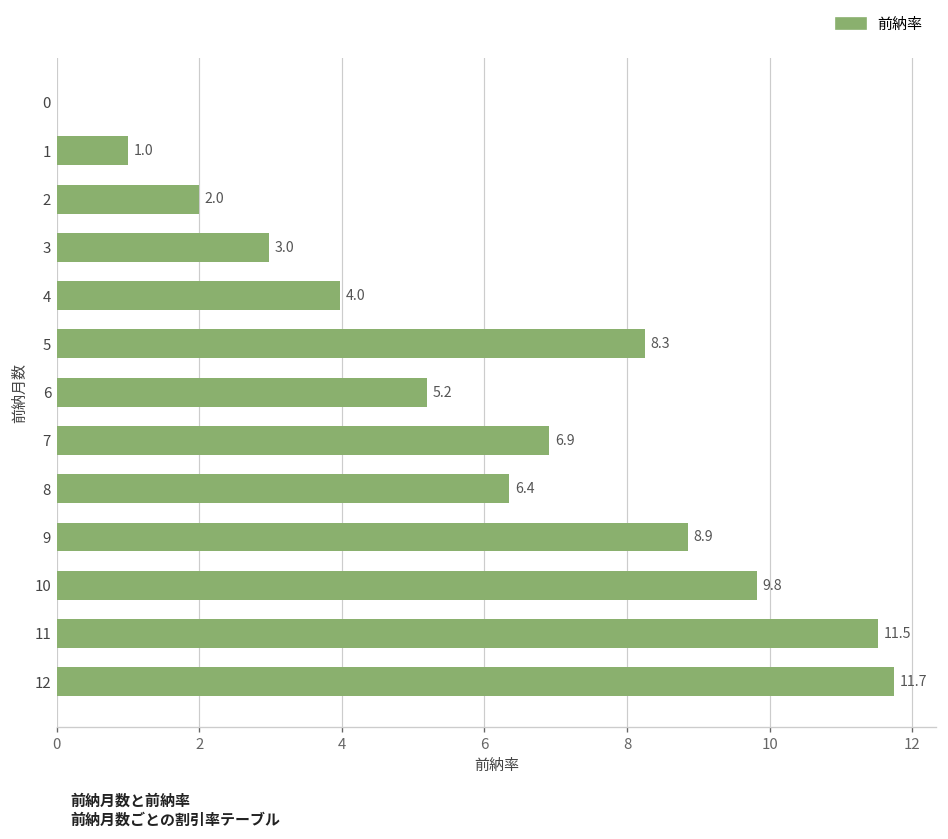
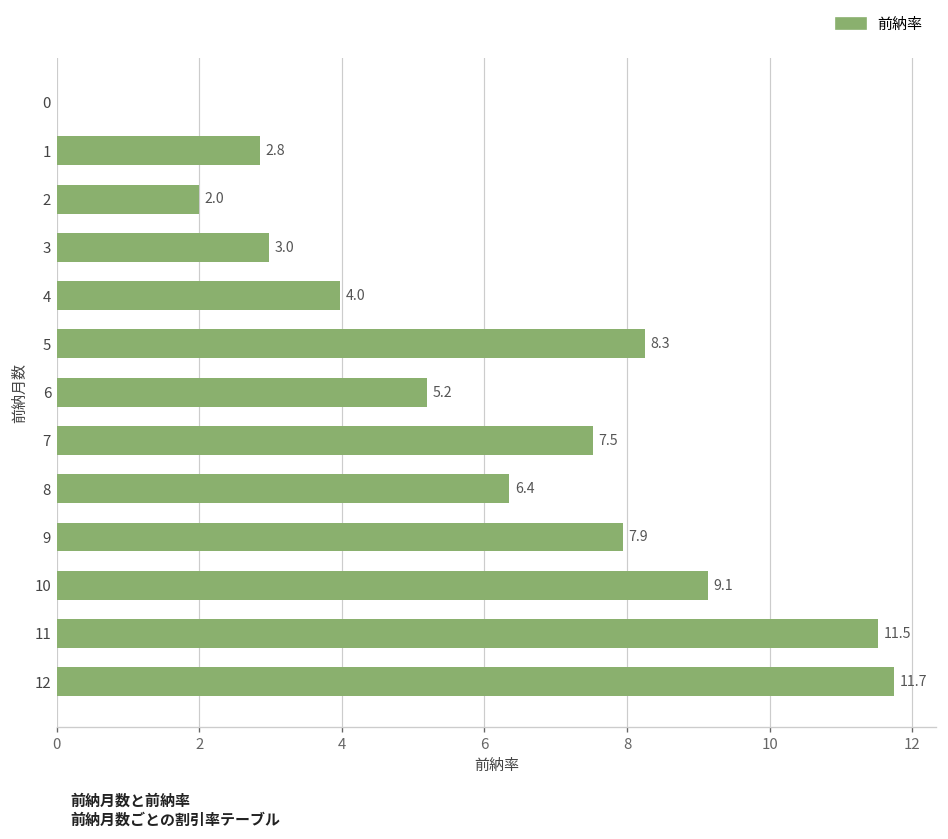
1: 1.0 -> 2.8
7: 6.9 -> 7.5
9: 8.9 -> 7.9
10: 9.8 -> 9.1
